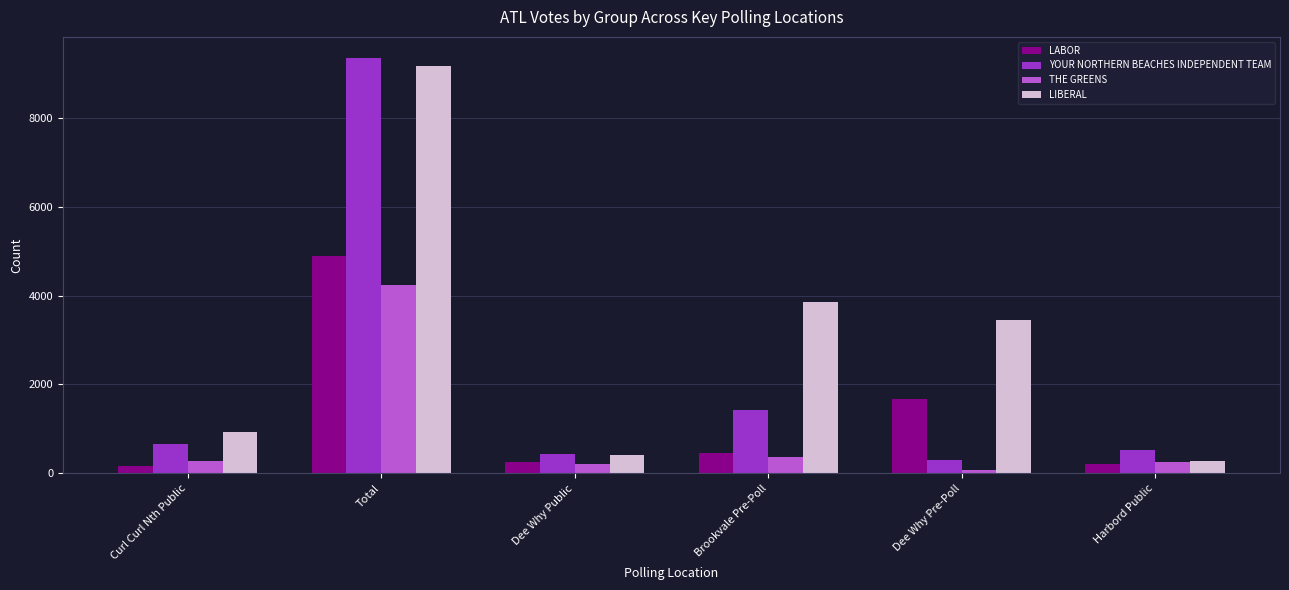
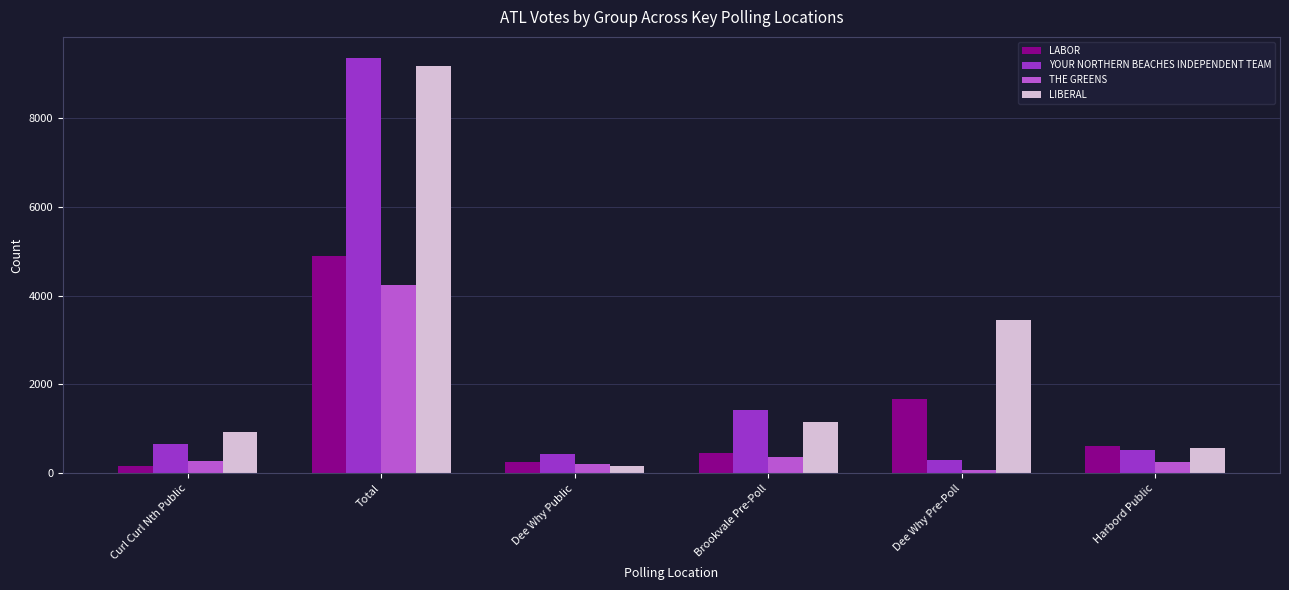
LIBERAL, Dee Why Public: 400 -> 200
LIBERAL, Brookvale Pre-Poll: 3900 -> 1200
LABOR, Harbord Public: 200 -> 600
LIBERAL, Harbord Public: 300 -> 600
